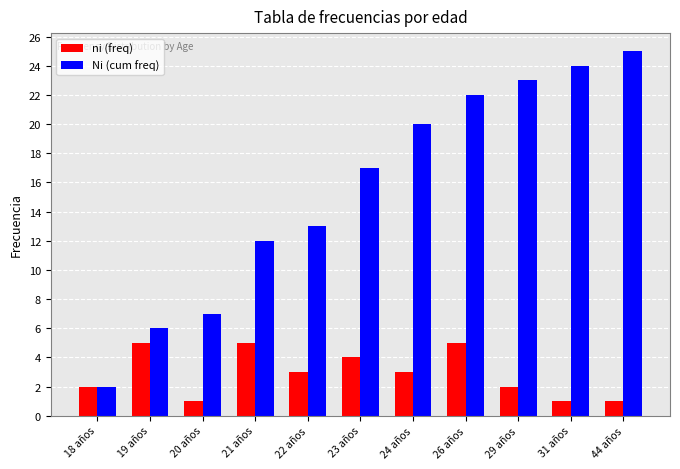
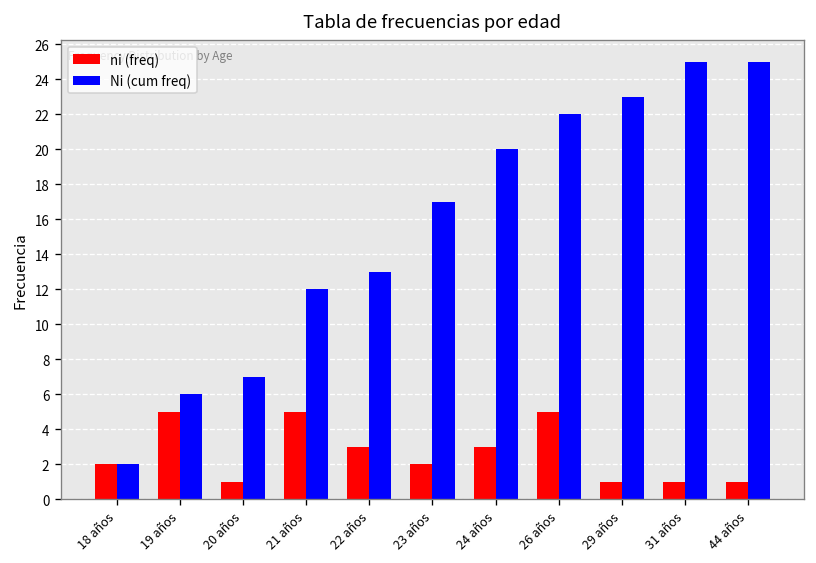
ni (freq), 23 años: 4 -> 2
ni (freq), 29 años: 2 -> 1
Ni (cum freq), 31 años: 24 -> 25
